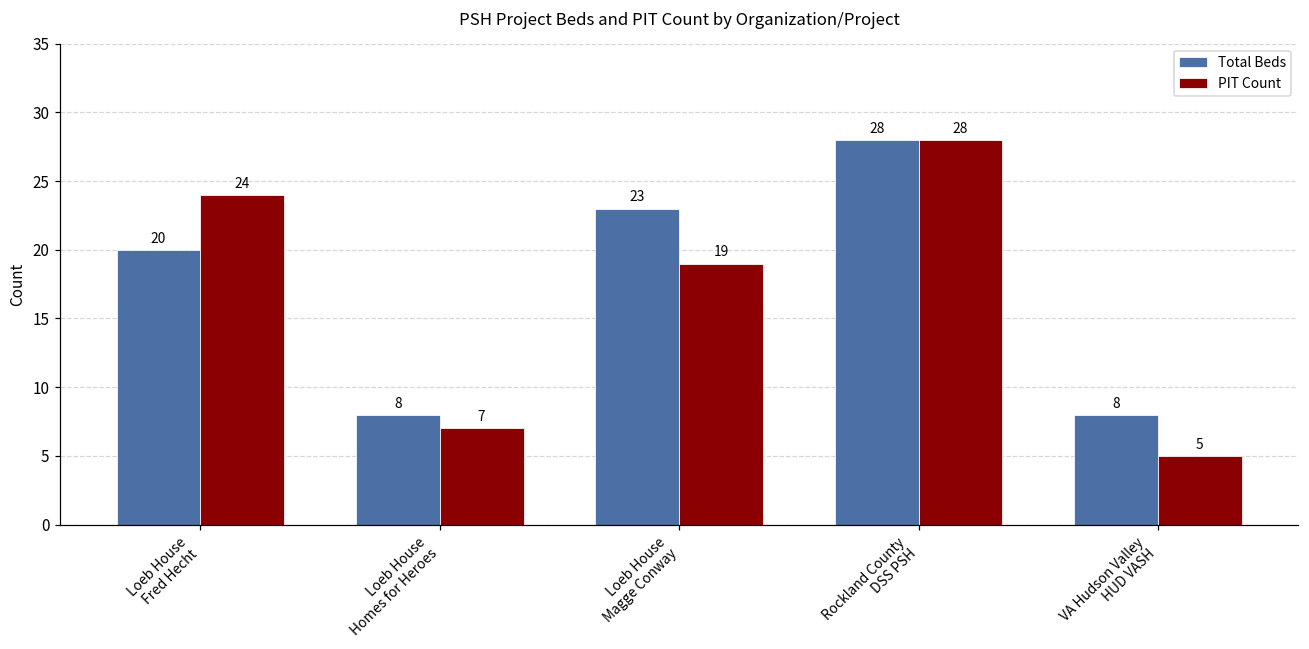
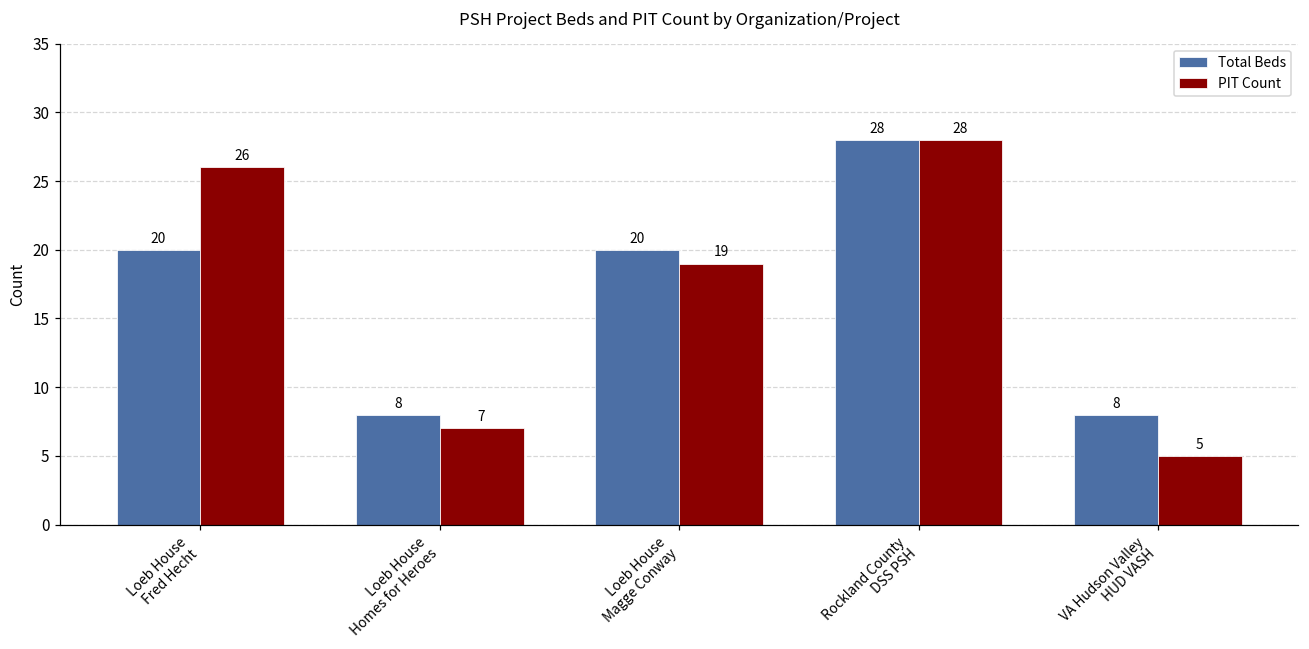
PIT Count, Loeb House Fred Hecht: 24 -> 26
Total Beds, Loeb House Magge Conway: 23 -> 20
